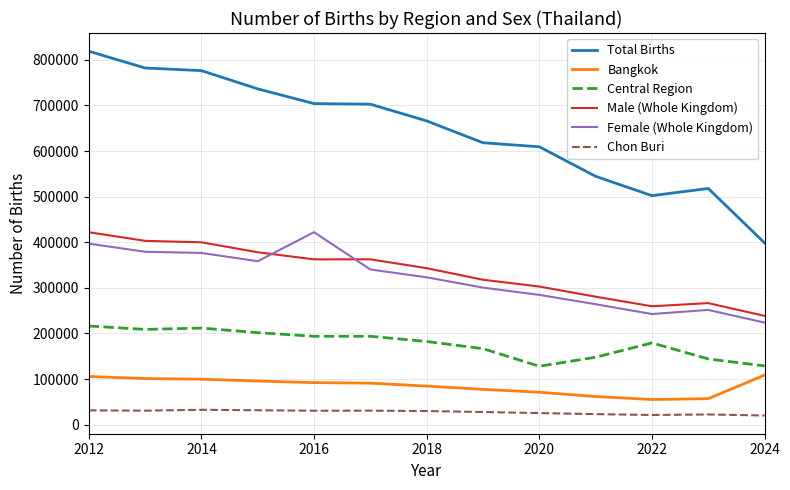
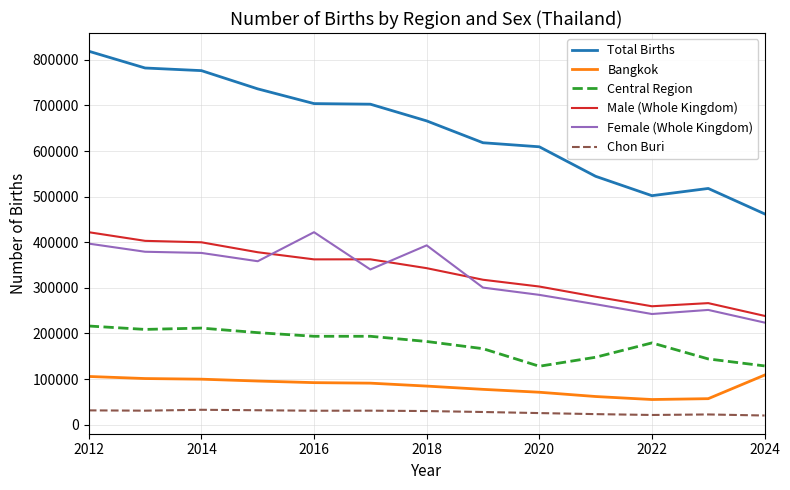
Female (Whole Kingdom), 2018: 320000 -> 390000
Total Births, 2024: 400000 -> 460000
